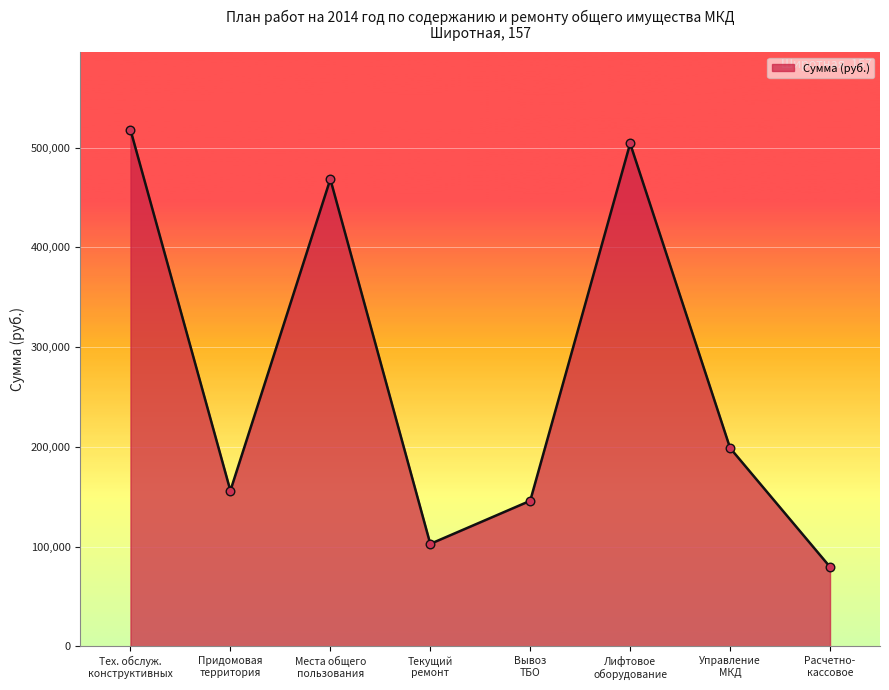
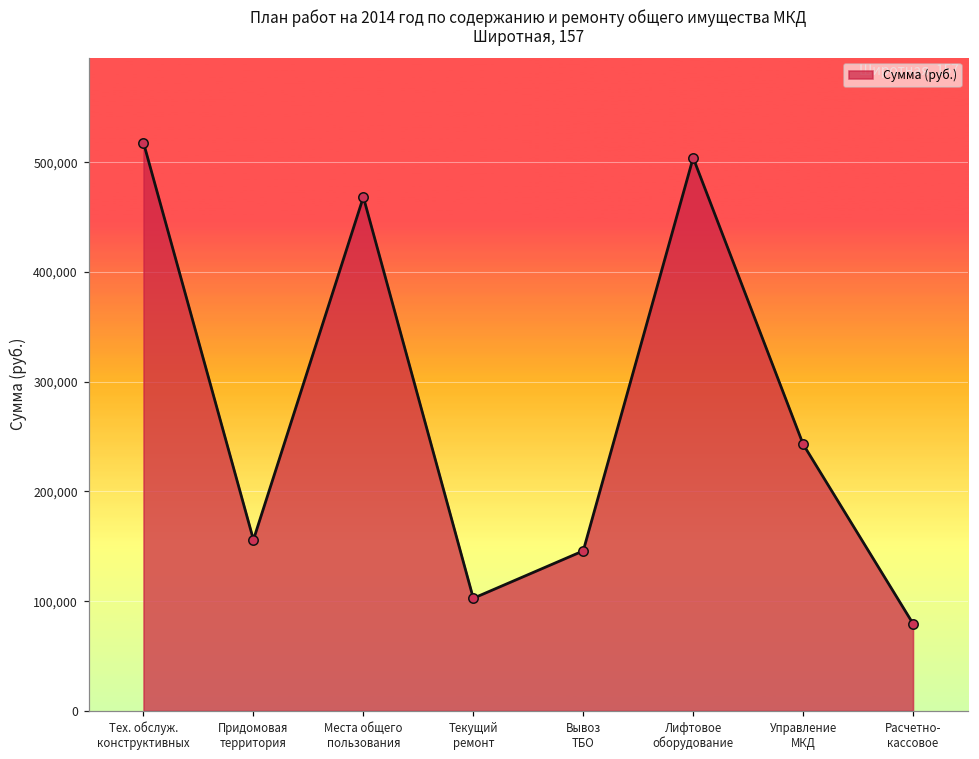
Управление МКД: 200,000 -> 240,000
